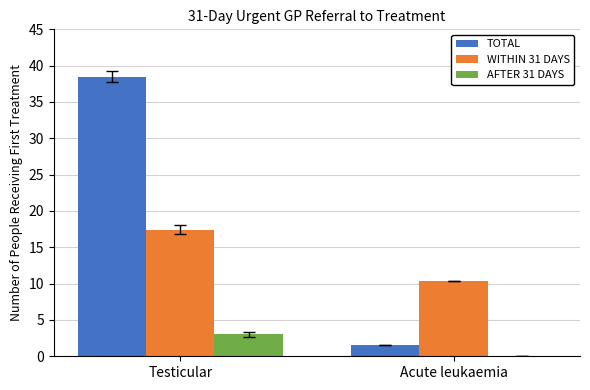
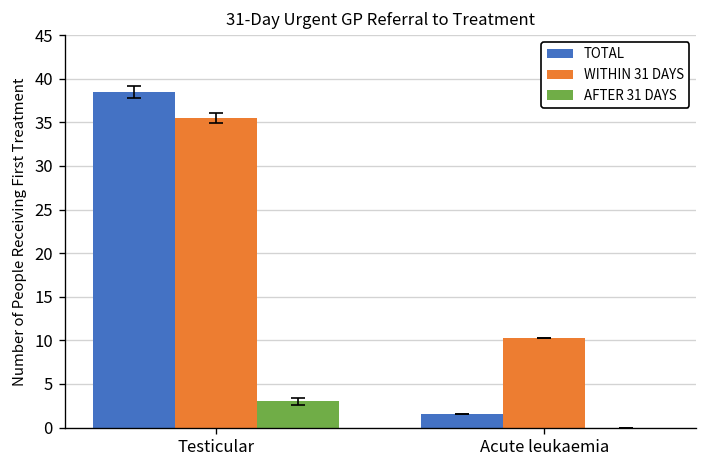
WITHIN 31 DAYS, Testicular: 17 -> 36
